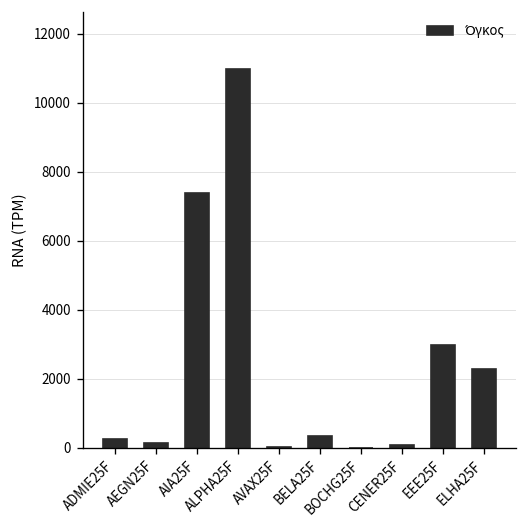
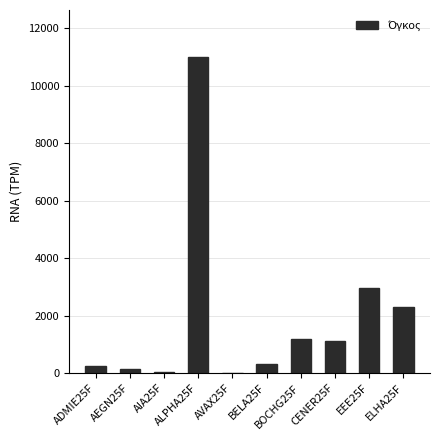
AIA25F: 7400 -> 0
BOCHG25F: 0 -> 1200
CENER25F: 100 -> 1100
